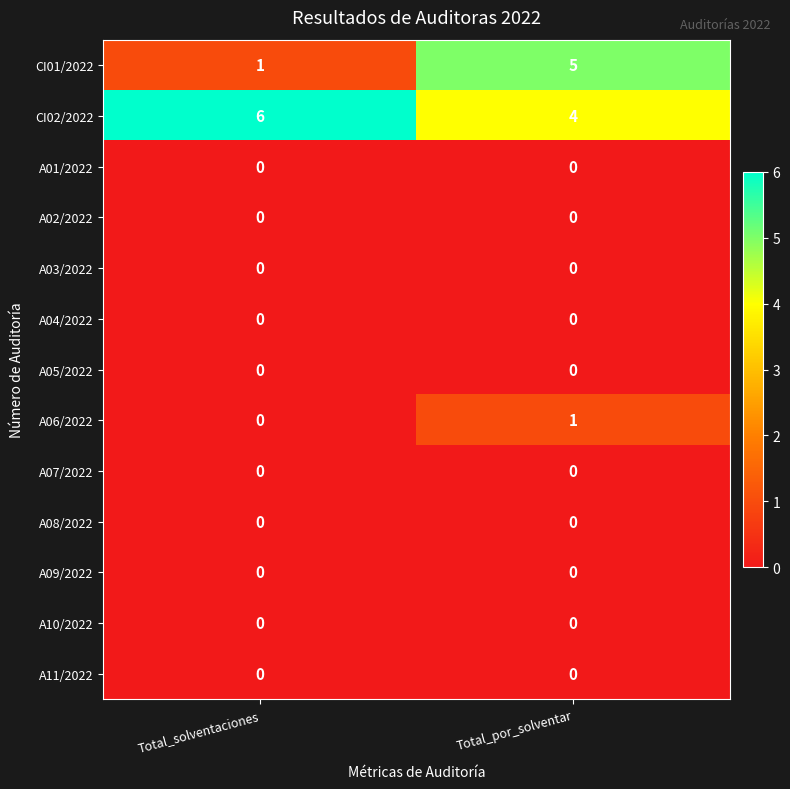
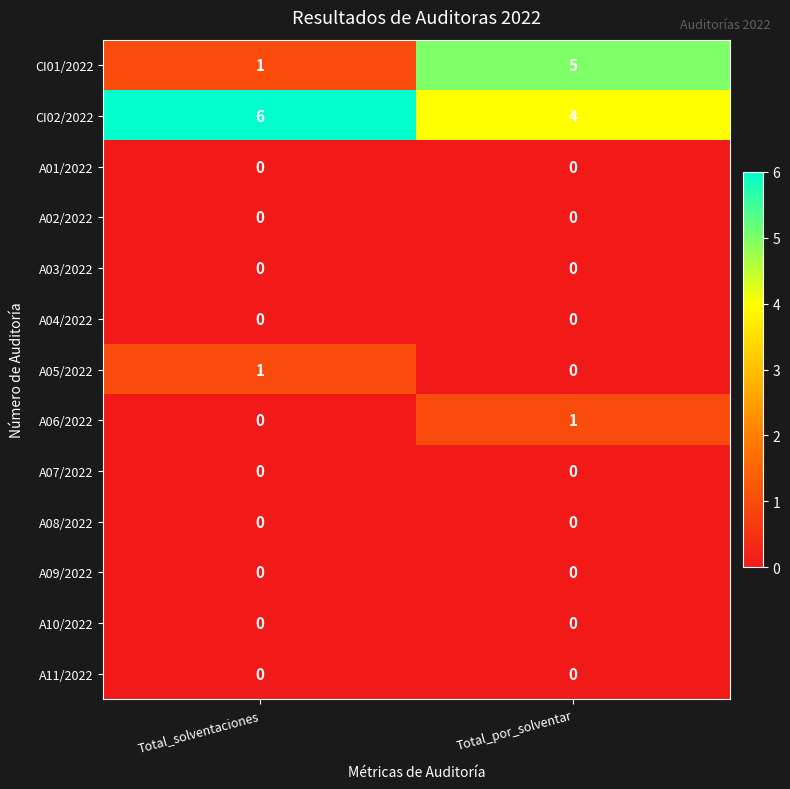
A05/2022, Total_solventaciones: 0 -> 1
